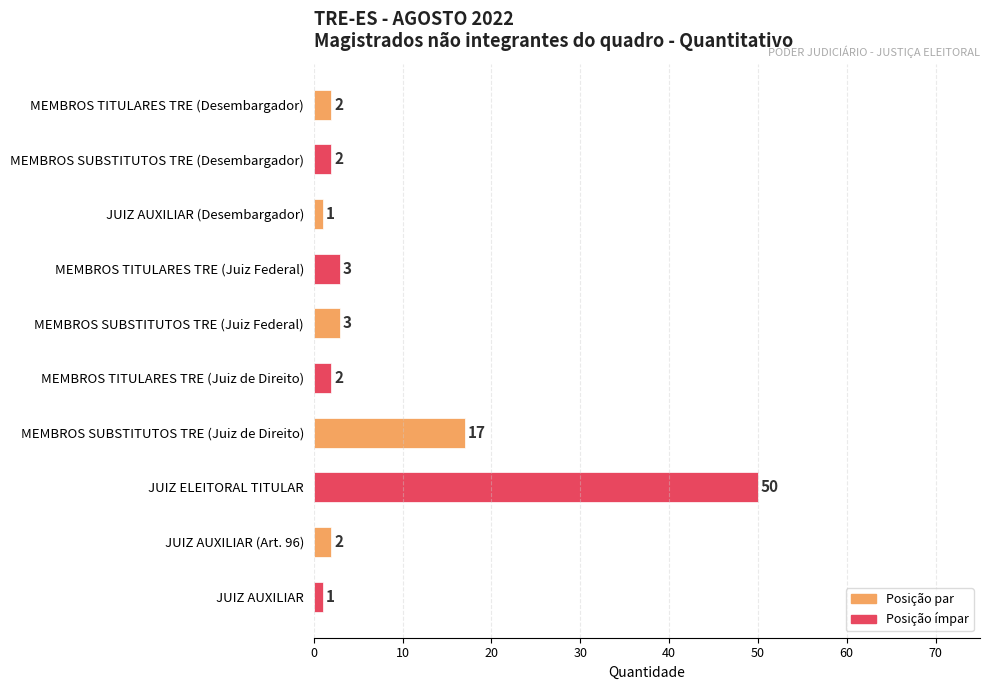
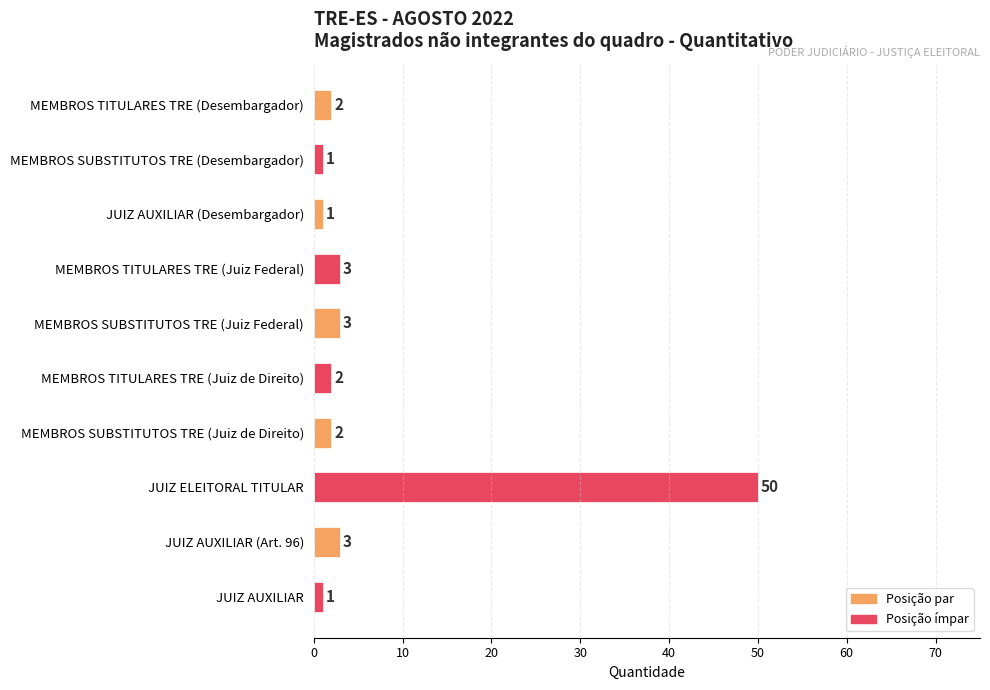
MEMBROS SUBSTITUTOS TRE (Desembargador): 2 -> 1
MEMBROS SUBSTITUTOS TRE (Juiz de Direito): 17 -> 2
JUIZ AUXILIAR (Art. 96): 2 -> 3
